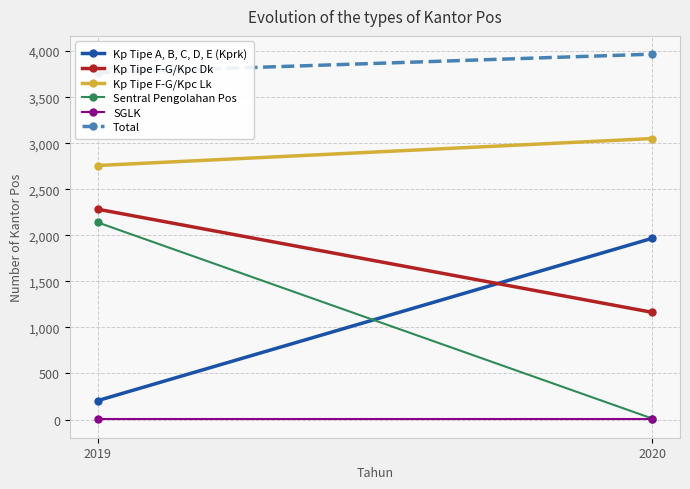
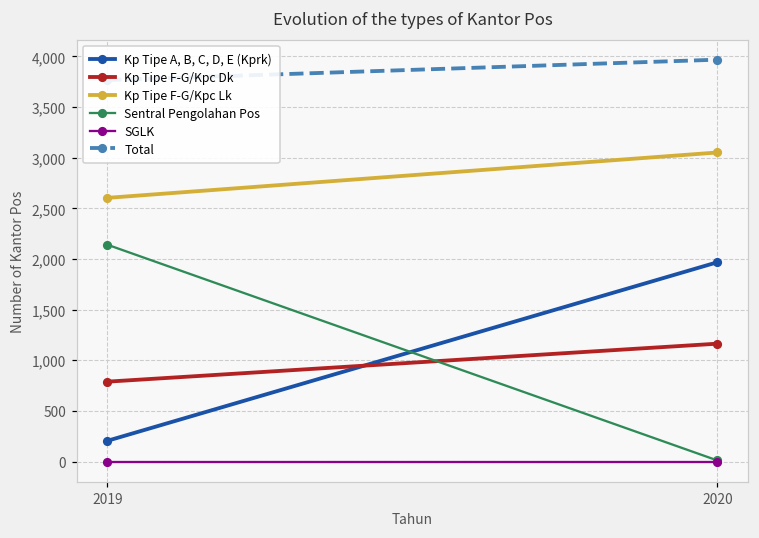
Kp Tipe F-G/Kpc Dk, 2019: 2,300 -> 800
Kp Tipe F-G/Kpc Lk, 2019: 2,800 -> 2,600
